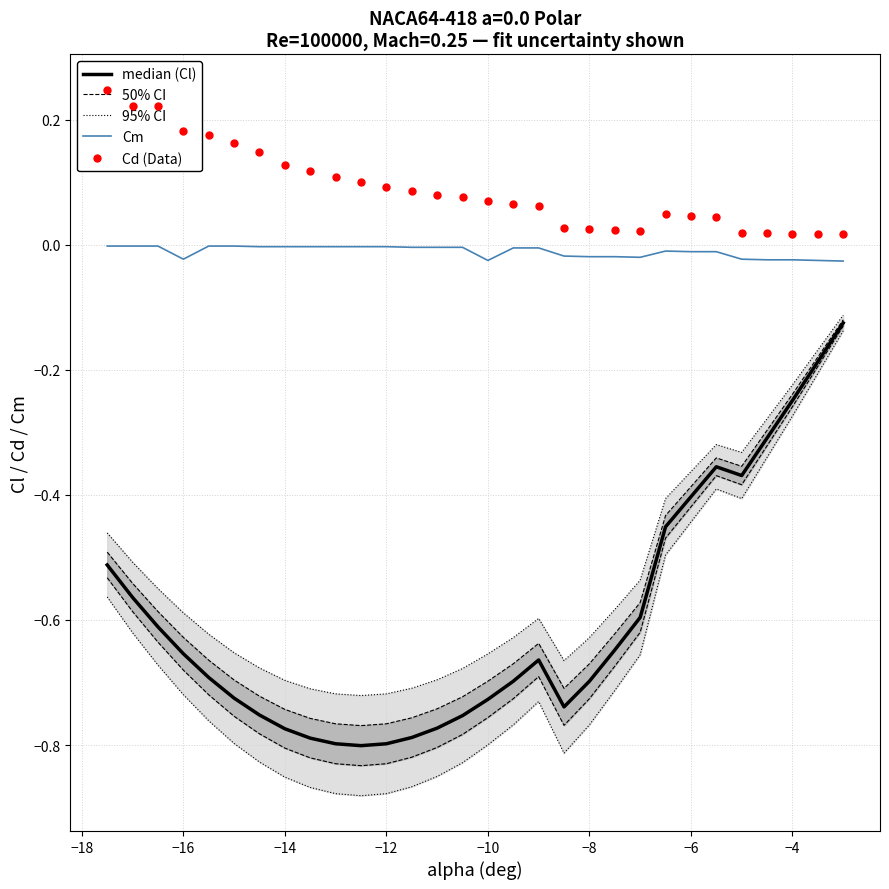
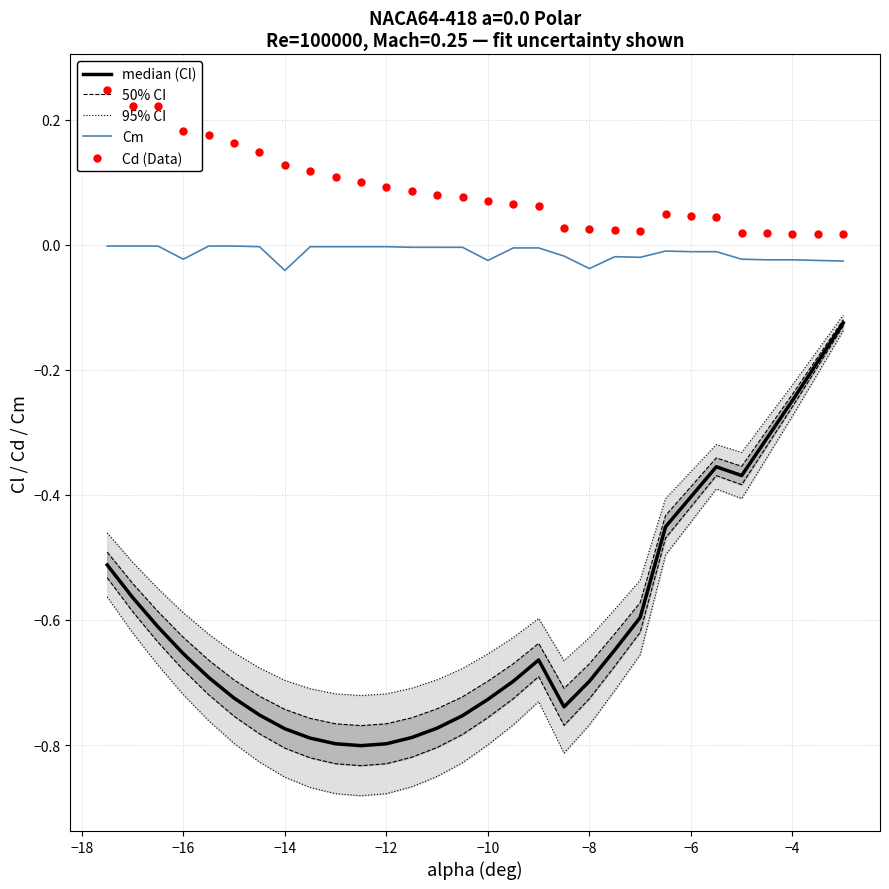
Cm, −14: 0.00 -> -0.04
Cm, −8: -0.02 -> -0.04
